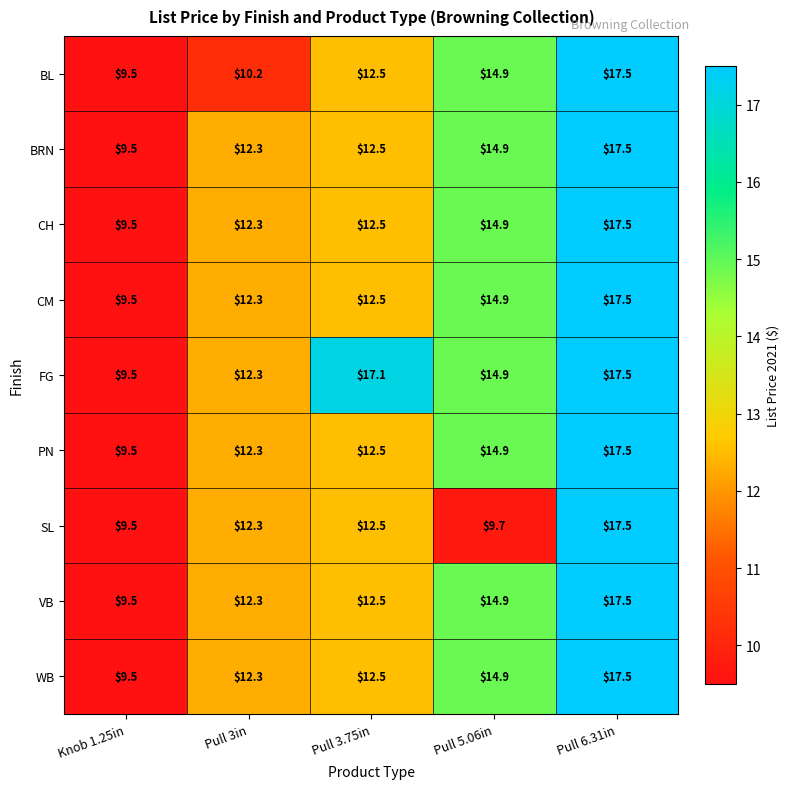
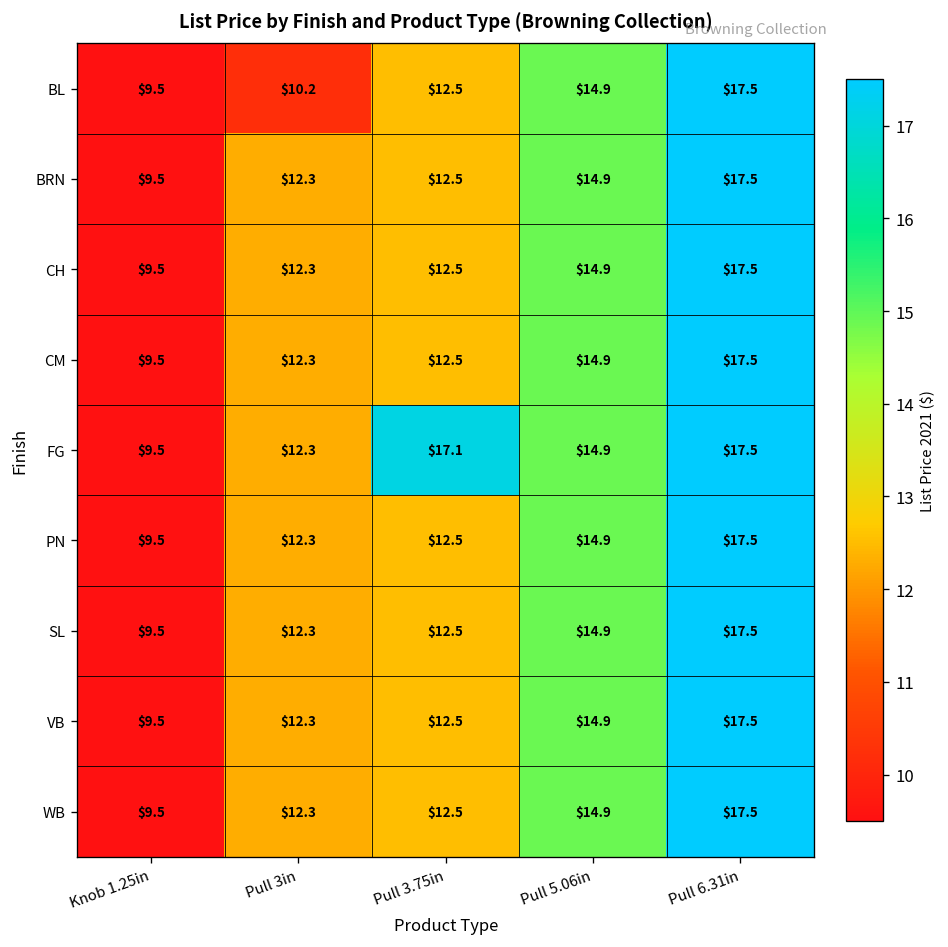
SL, Pull 5.06in: $9.7 -> $14.9
